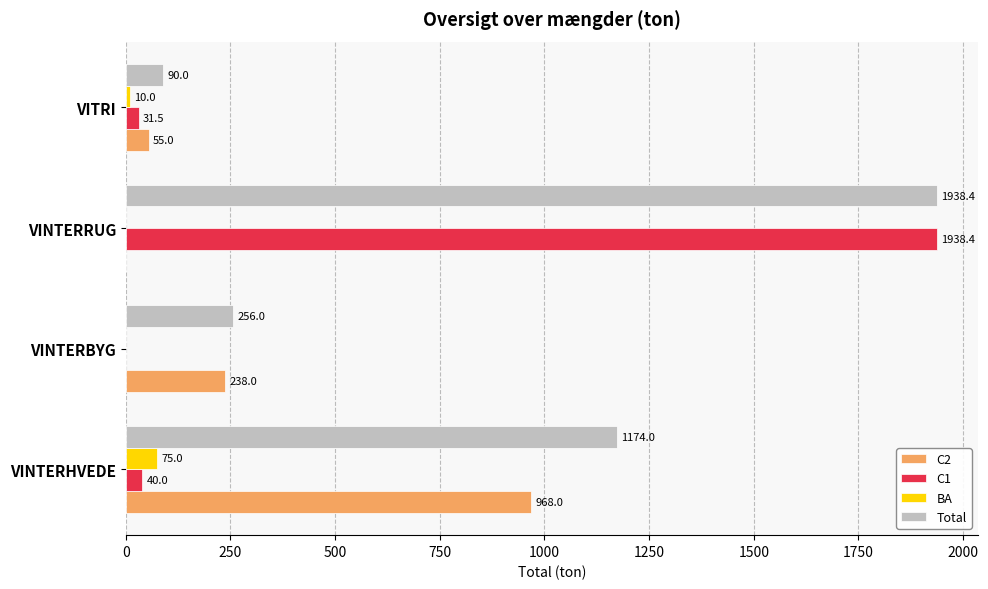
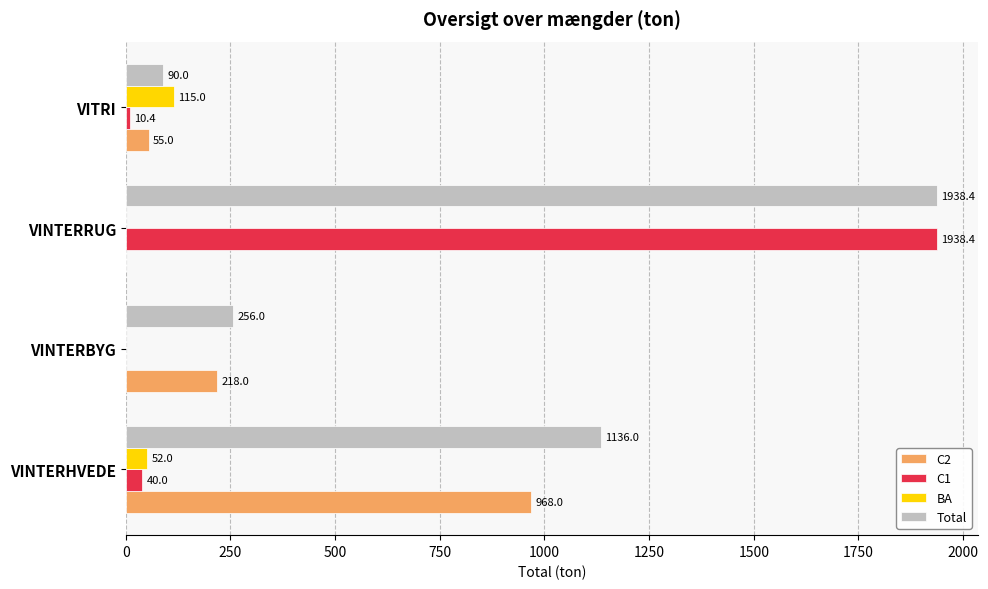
BA, VITRI: 10.0 -> 115.0
C1, VITRI: 31.5 -> 10.4
C2, VINTERBYG: 238.0 -> 218.0
Total, VINTERHVEDE: 1174.0 -> 1136.0
BA, VINTERHVEDE: 75.0 -> 52.0
